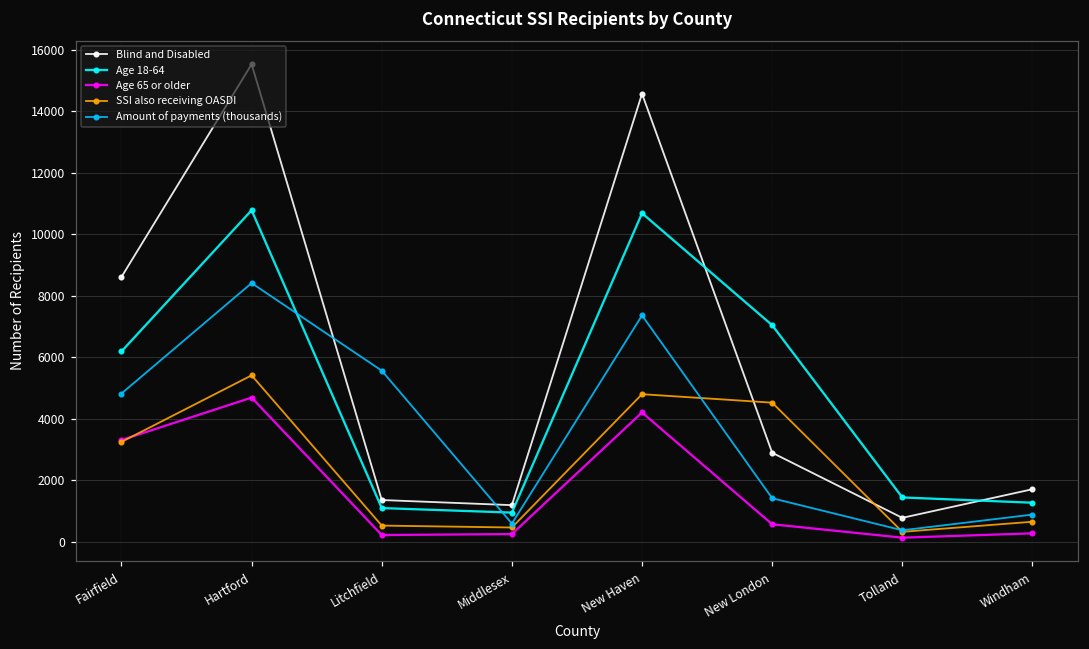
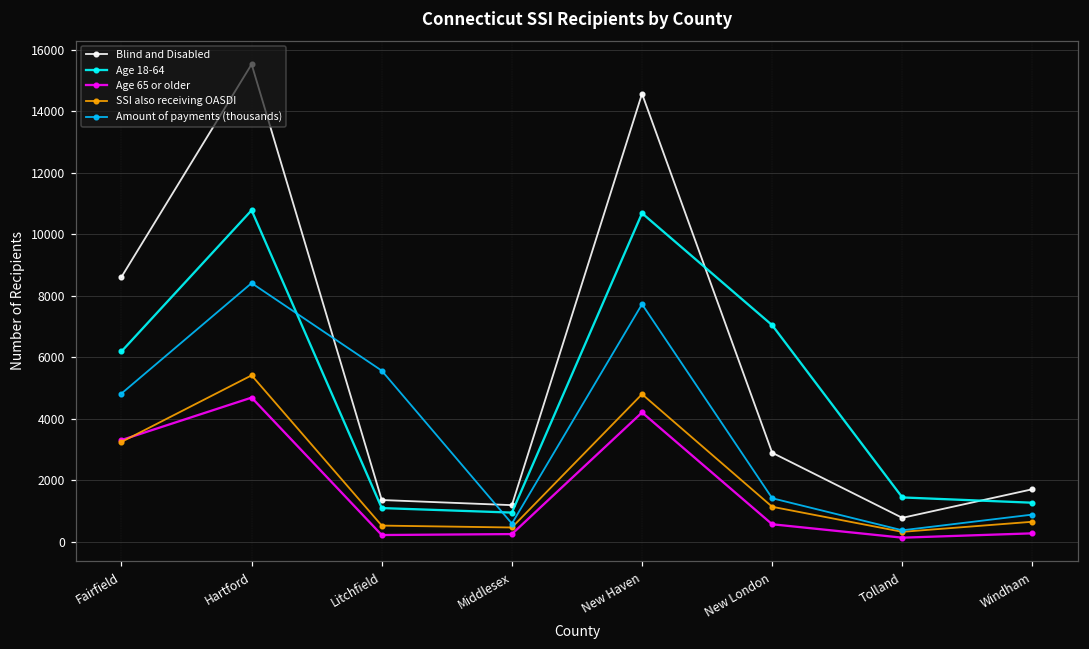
Amount of payments (thousands), New Haven: 7400 -> 7700
SSI also receiving OASDI, New London: 4500 -> 1100
